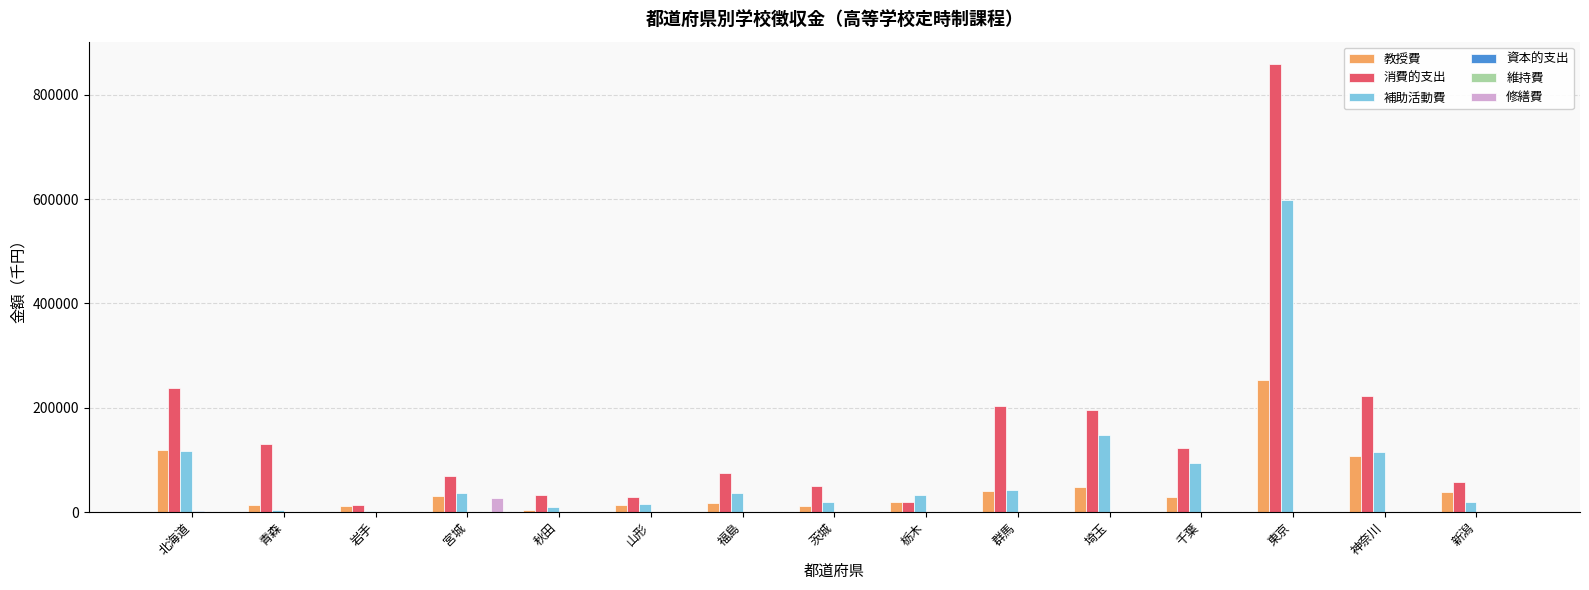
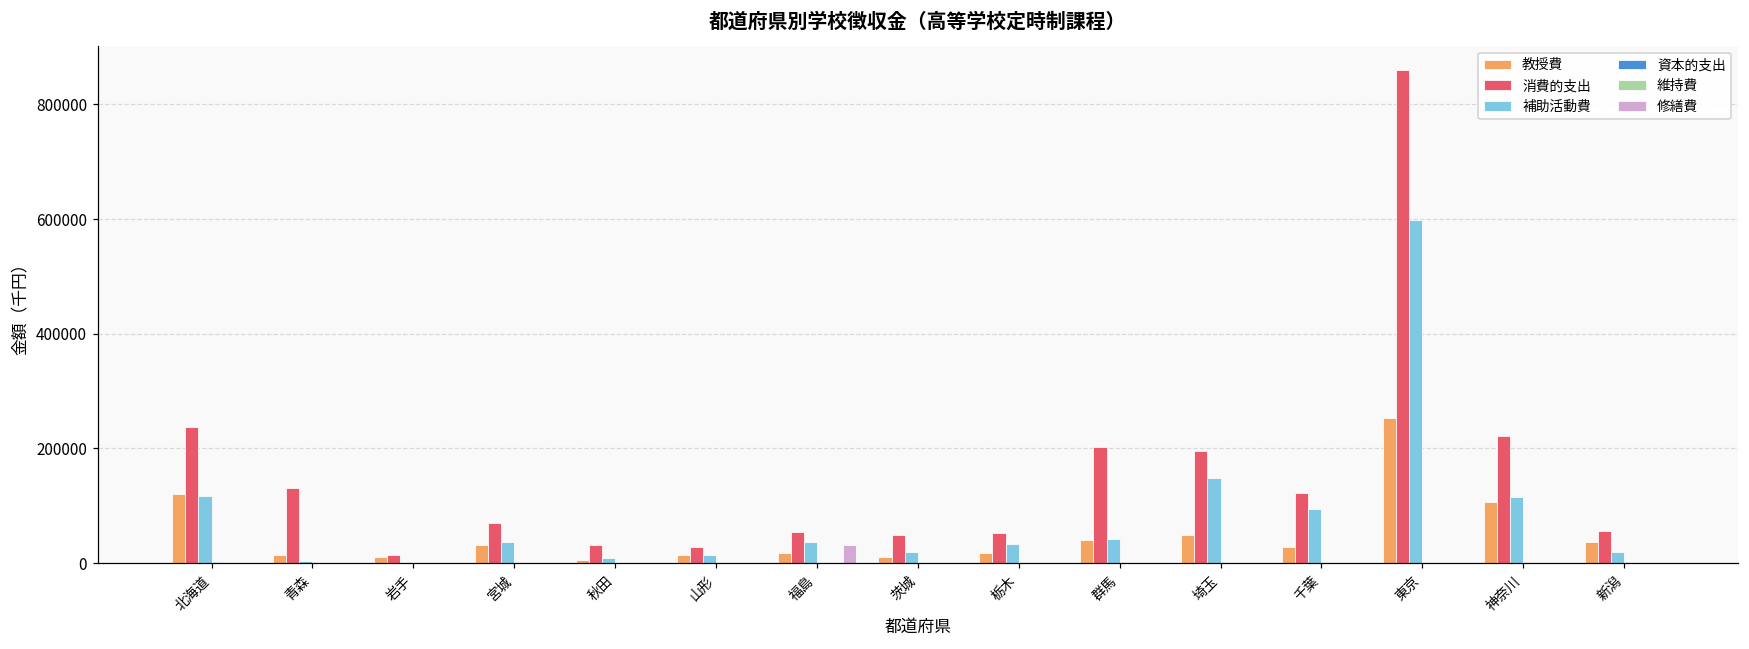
修繕費, 宮城: 30000 -> 0
消費的支出, 福島: 70000 -> 50000
修繕費, 福島: 0 -> 30000
消費的支出, 栃木: 20000 -> 50000
